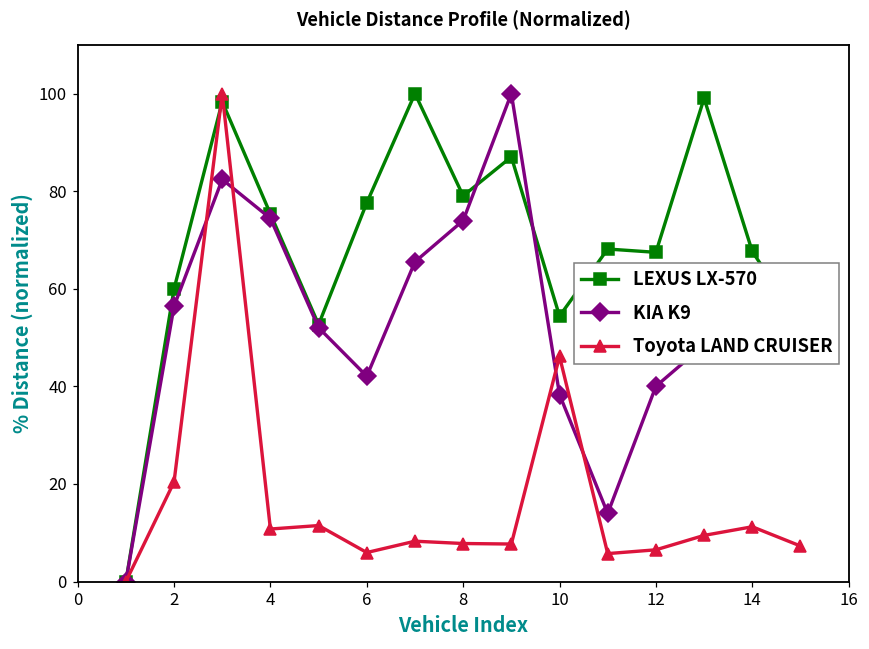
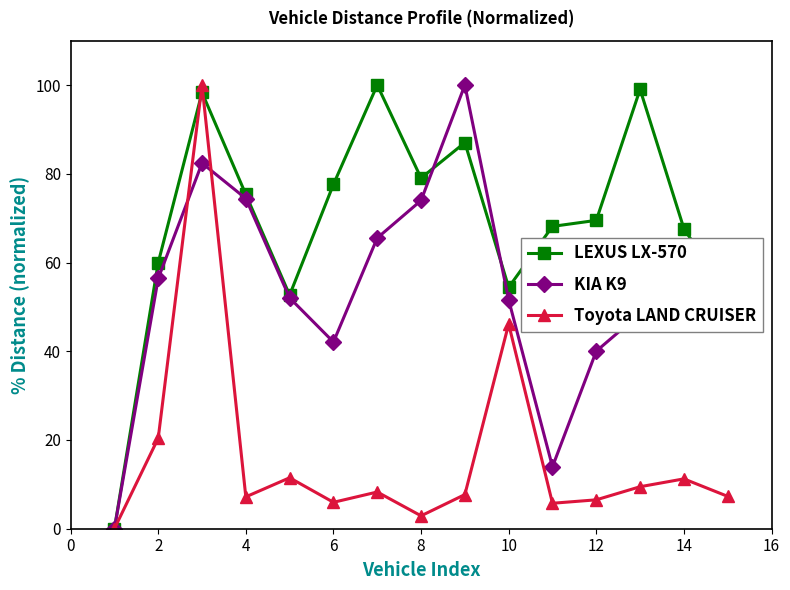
Toyota LAND CRUISER, 4: 11 -> 7
Toyota LAND CRUISER, 8: 8 -> 3
KIA K9, 10: 38 -> 52
LEXUS LX-570, 12: 67 -> 70
